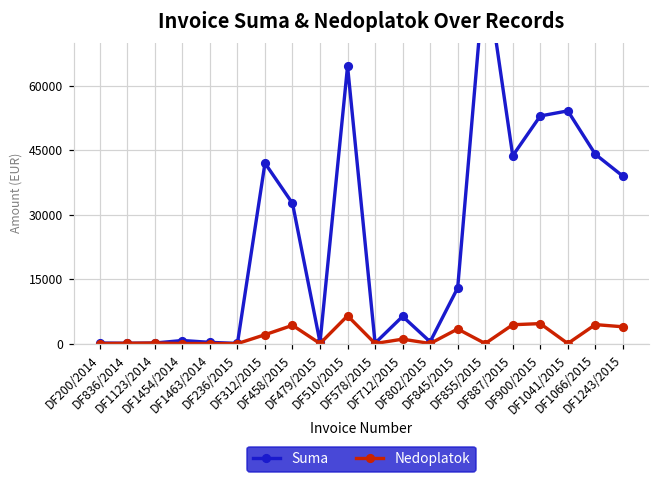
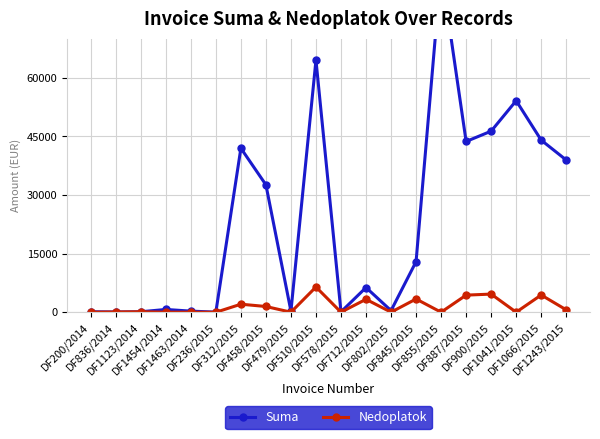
Nedoplatok, DF458/2015: 4000 -> 1000
Nedoplatok, DF712/2015: 1000 -> 3000
Suma, DF900/2015: 53000 -> 46000
Nedoplatok, DF1243/2015: 4000 -> 1000
